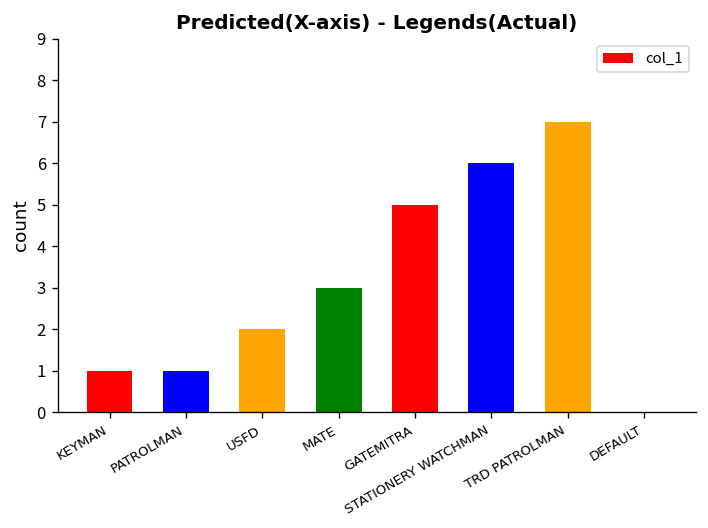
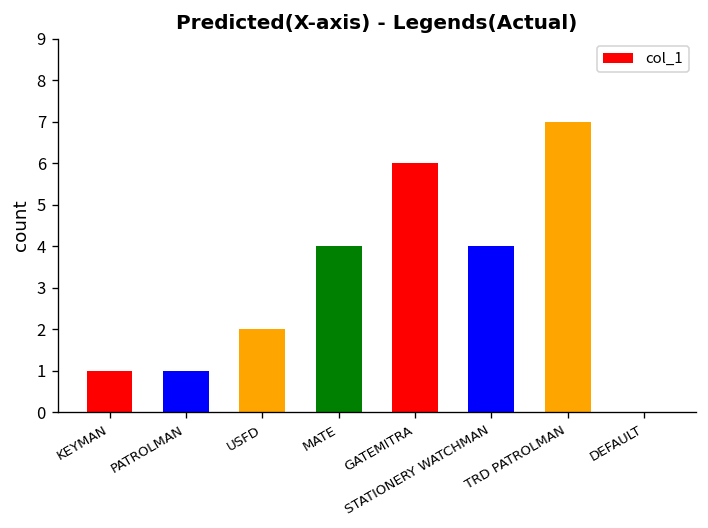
MATE: 3 -> 4
GATEMITRA: 5 -> 6
STATIONERY WATCHMAN: 6 -> 4
